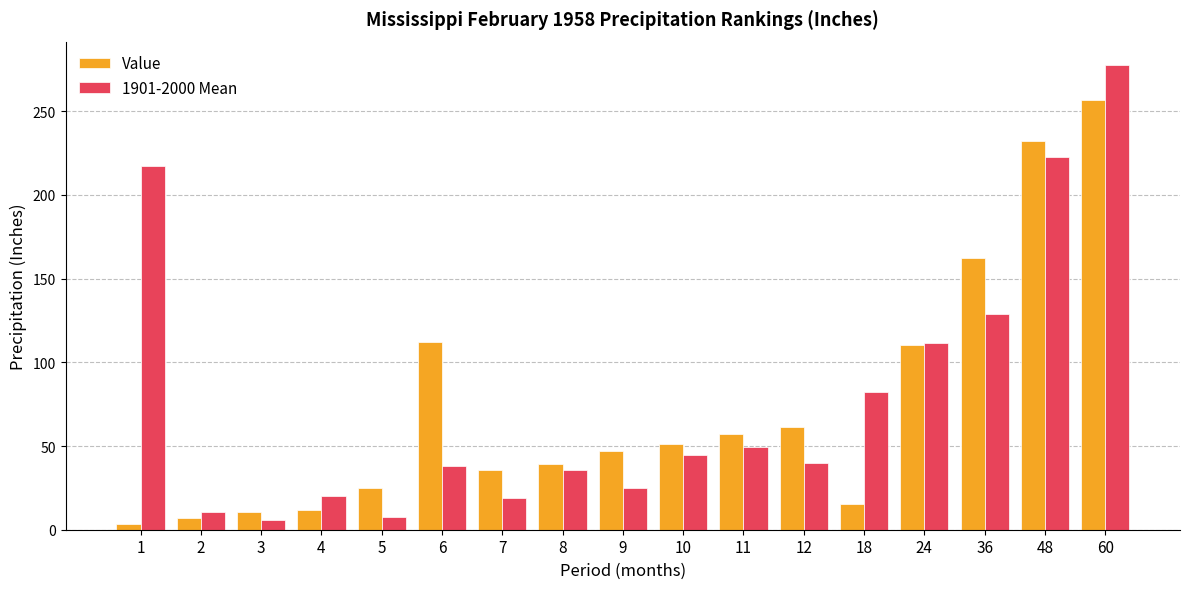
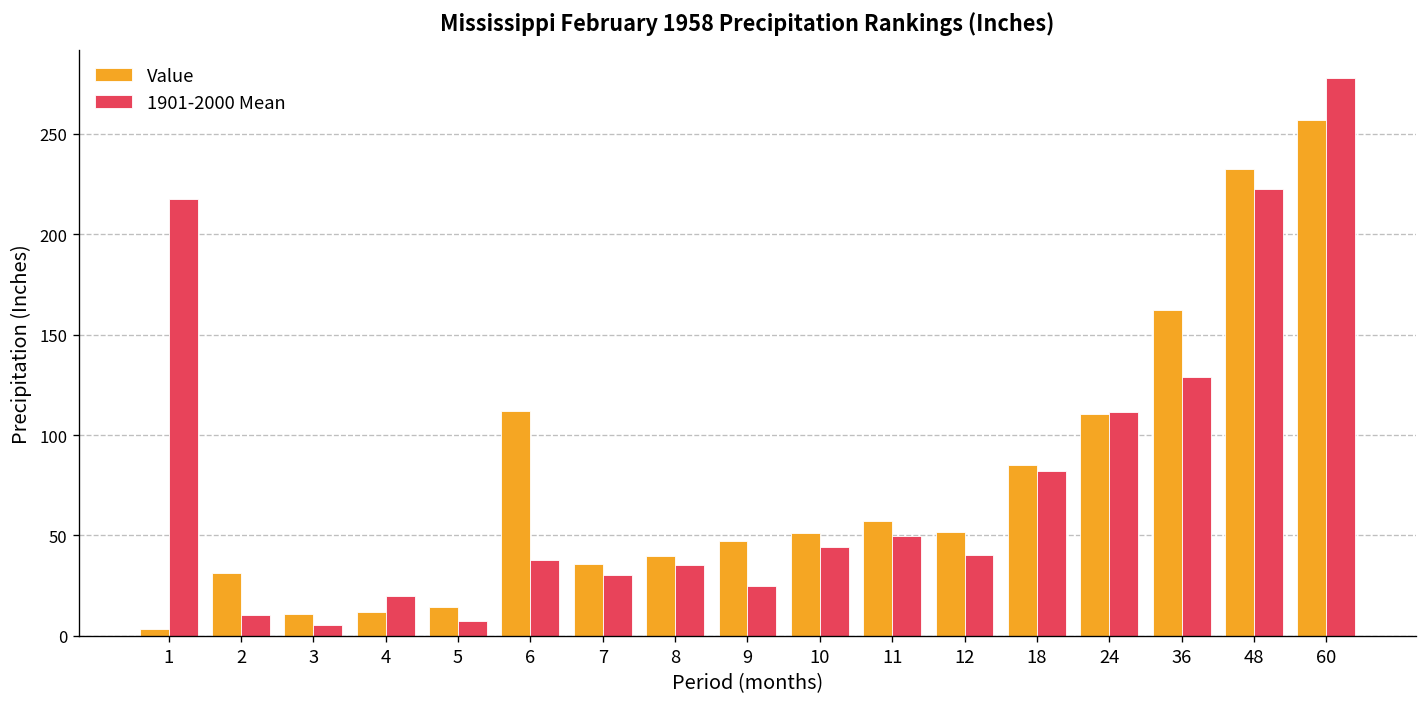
Value, 2: 7 -> 31
Value, 5: 25 -> 14
1901-2000 Mean, 7: 19 -> 30
Value, 12: 62 -> 52
Value, 18: 15 -> 85
